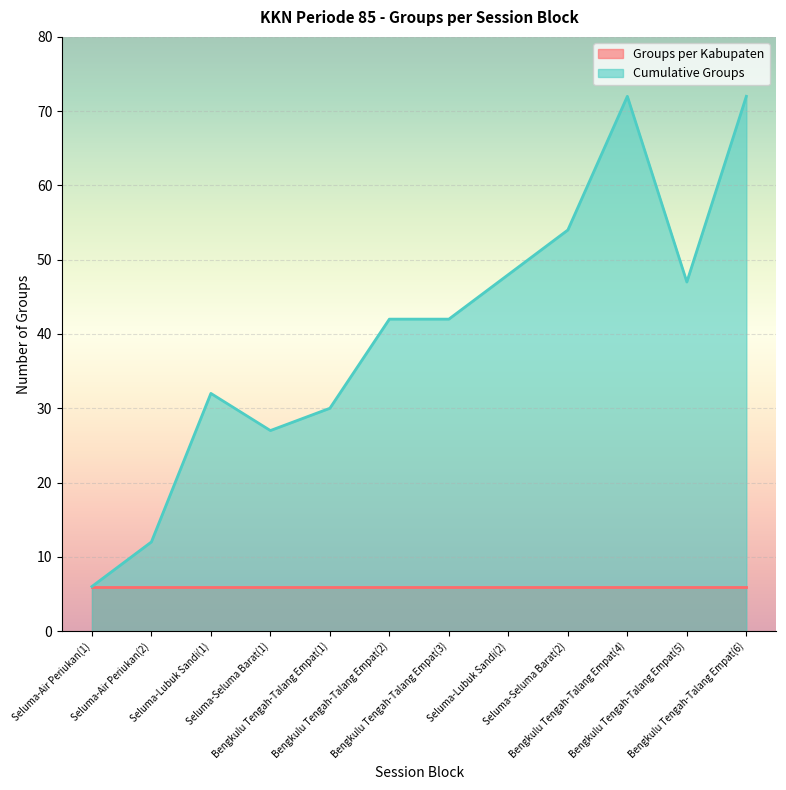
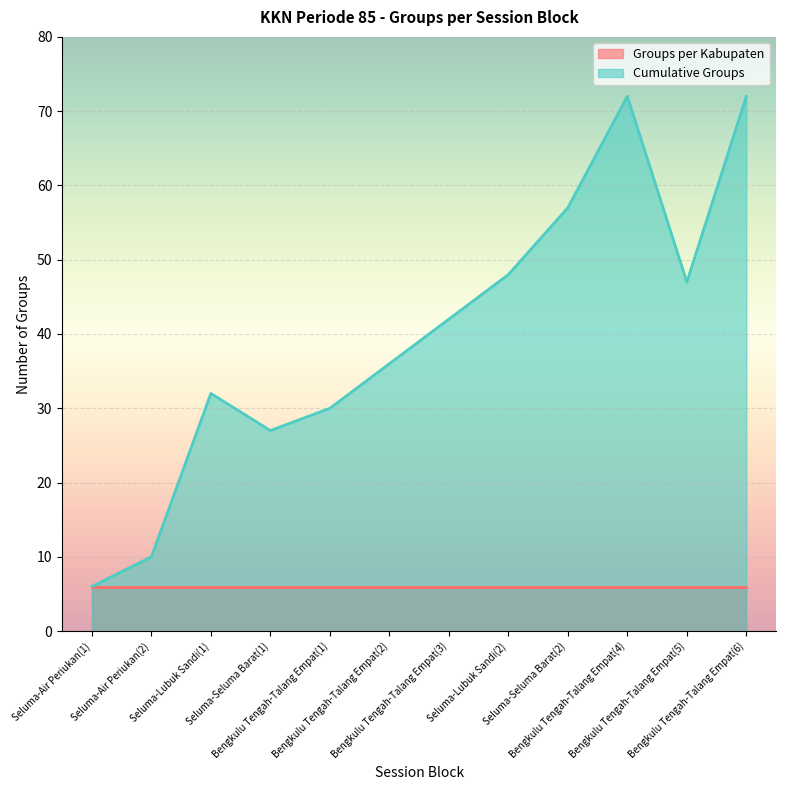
Cumulative Groups, Seluma-Air Periukan(2): 12 -> 10
Cumulative Groups, Bengkulu Tengah-Talang Empat(2): 42 -> 36
Cumulative Groups, Seluma-Seluma Barat(2): 54 -> 57
